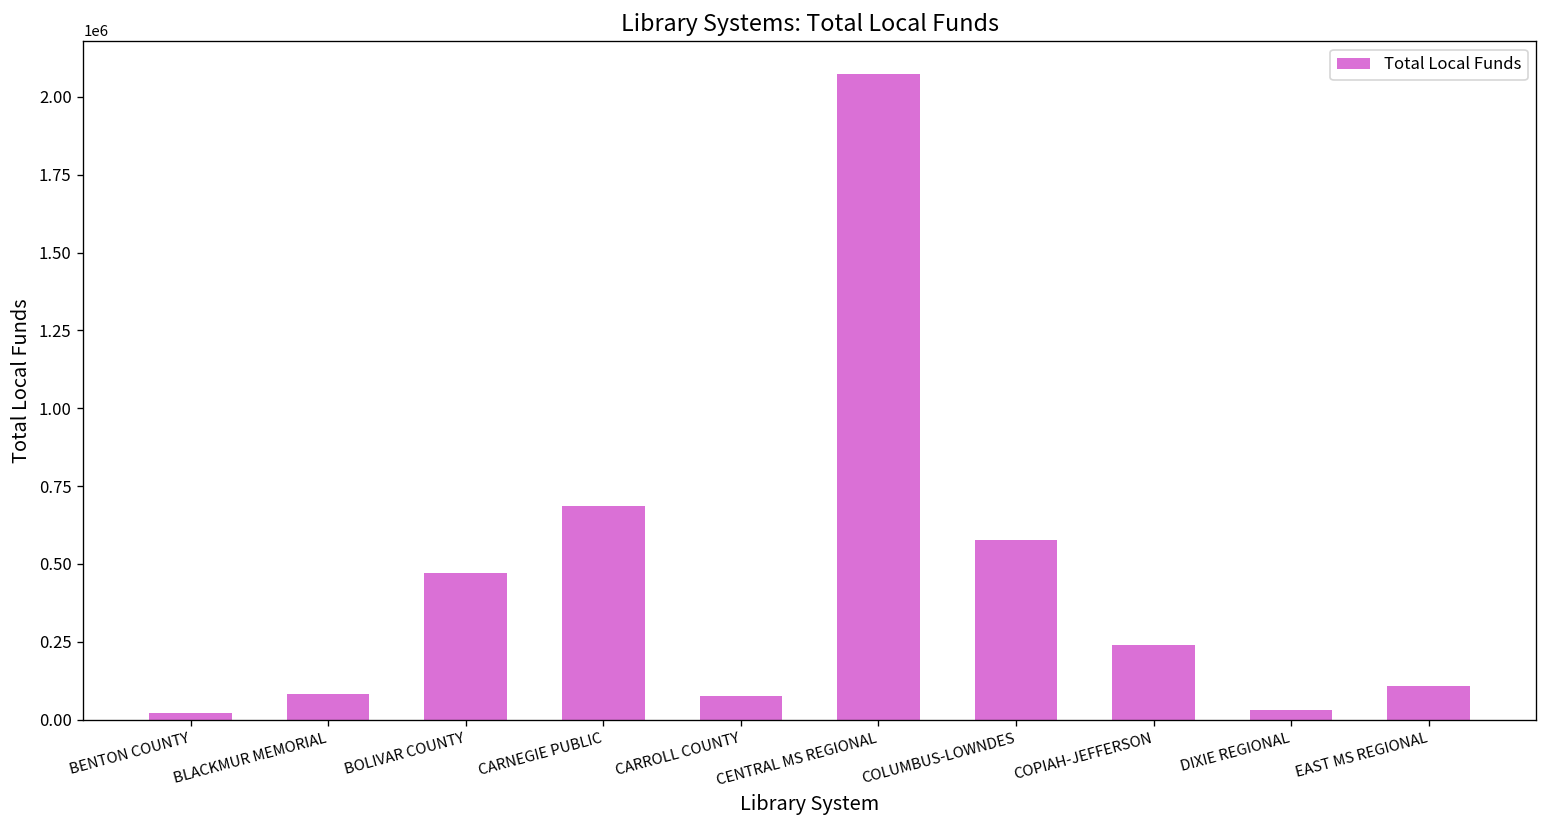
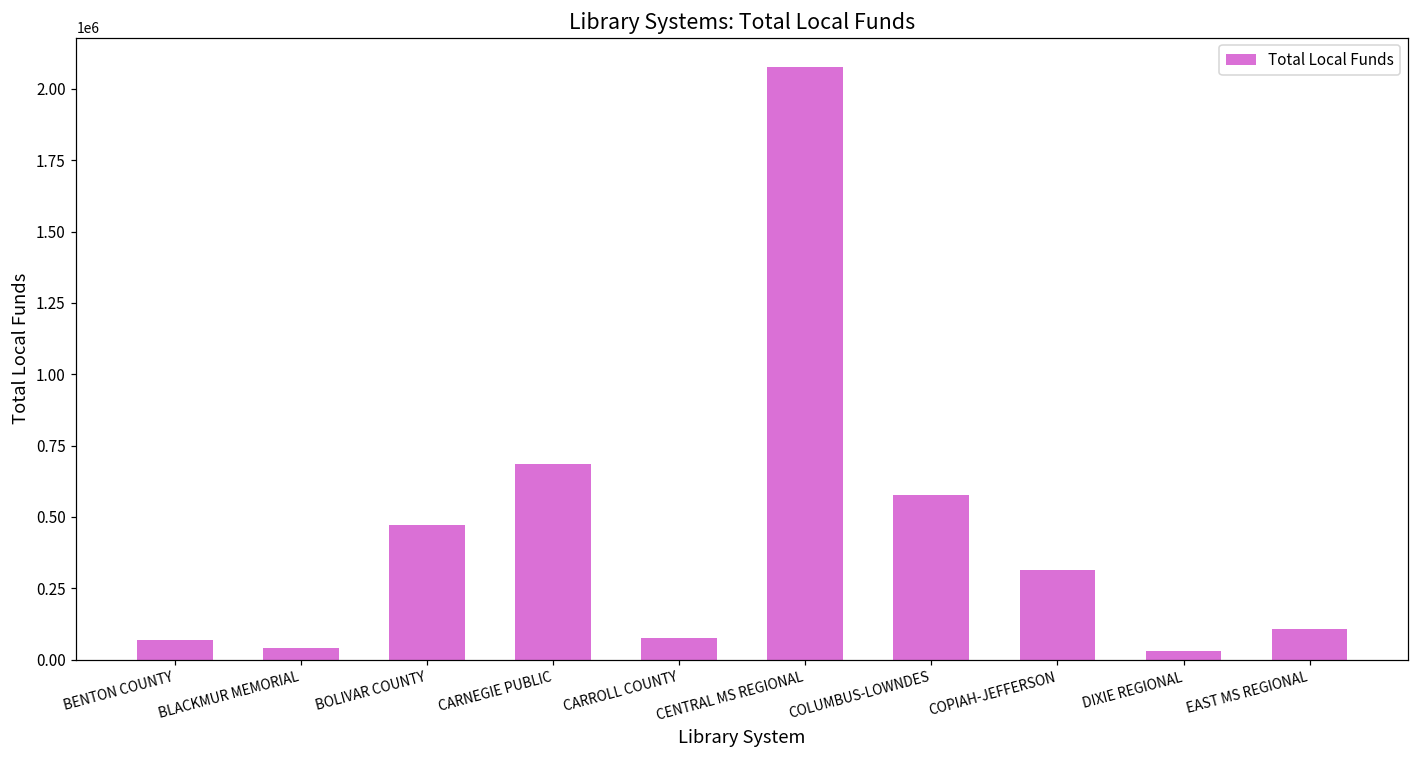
BENTON COUNTY: 20000 -> 70000
BLACKMUR MEMORIAL: 80000 -> 40000
COPIAH-JEFFERSON: 240000 -> 310000
